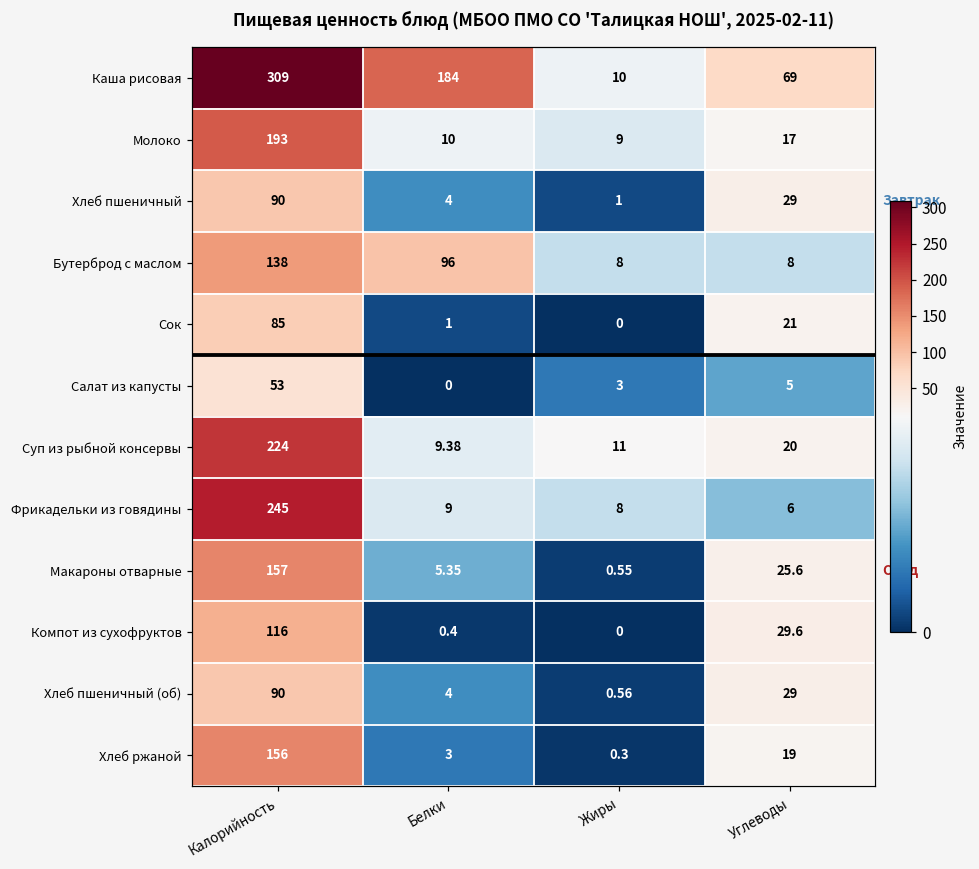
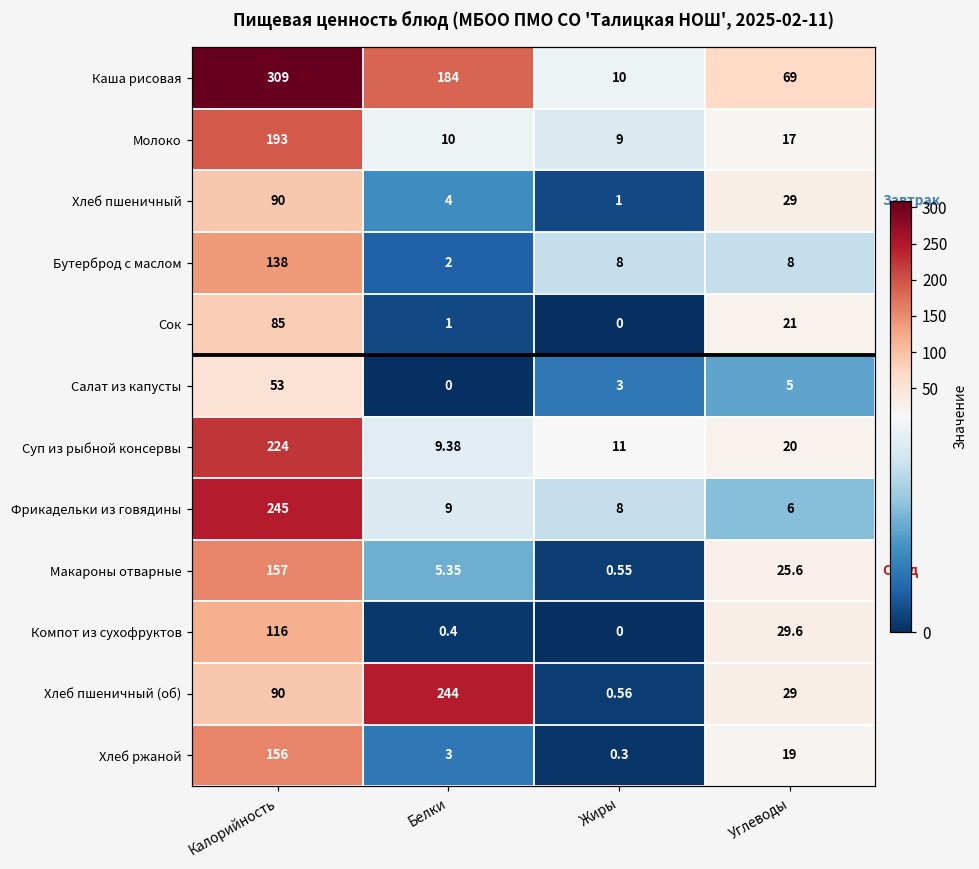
Бутерброд с маслом, Белки: 96 -> 2
Хлеб пшеничный (об), Белки: 4 -> 244
